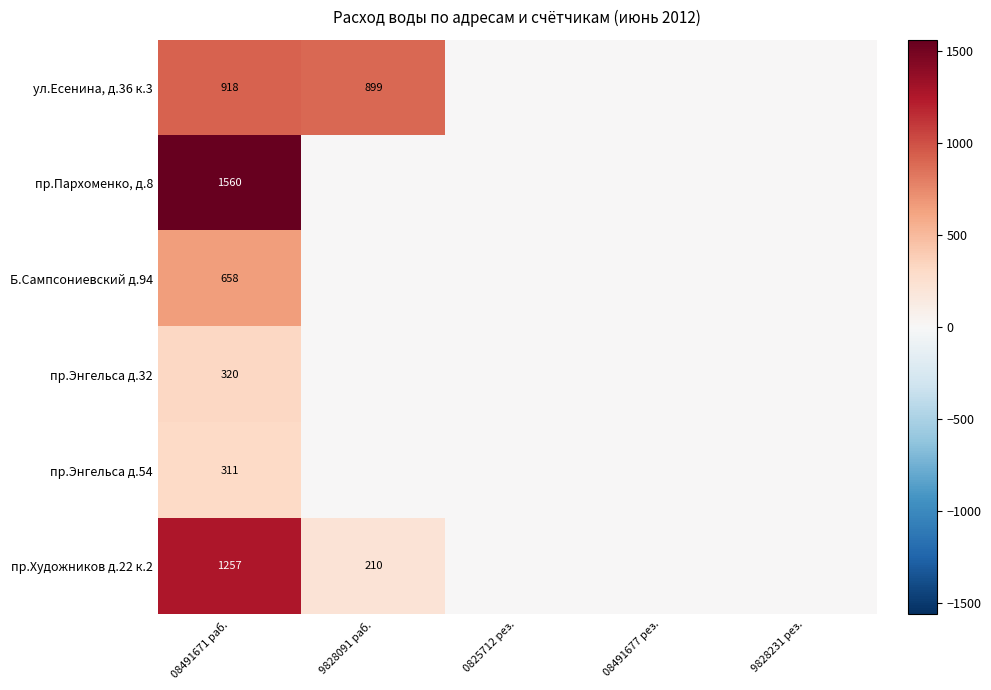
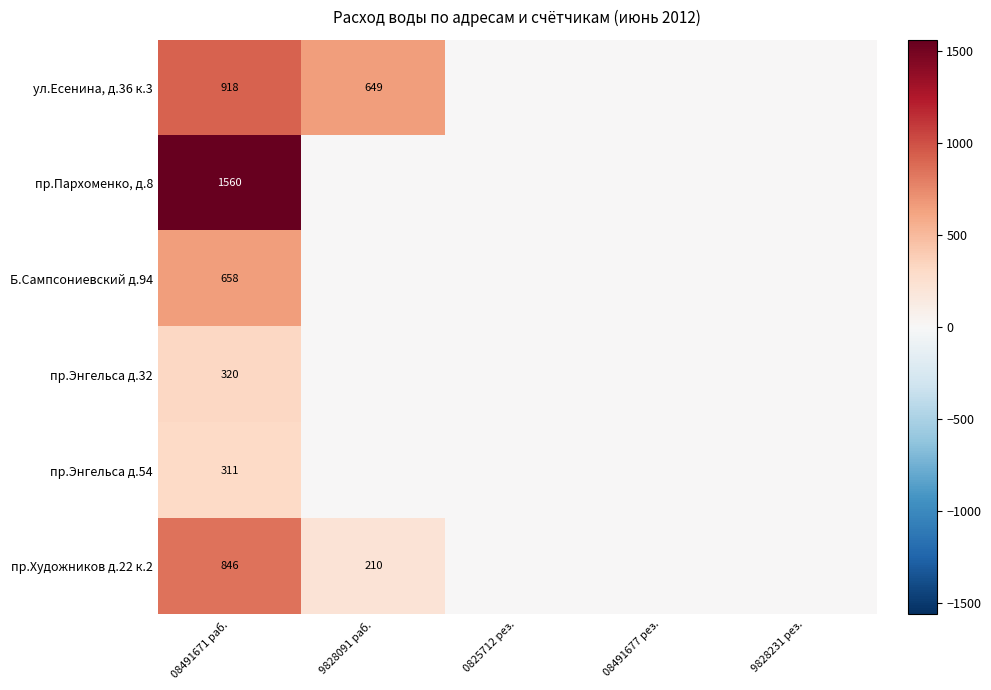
ул.Есенина, д.36 к.3, 9828091 раб.: 899 -> 649
пр.Художников д.22 к.2, 08491671 раб.: 1257 -> 846
